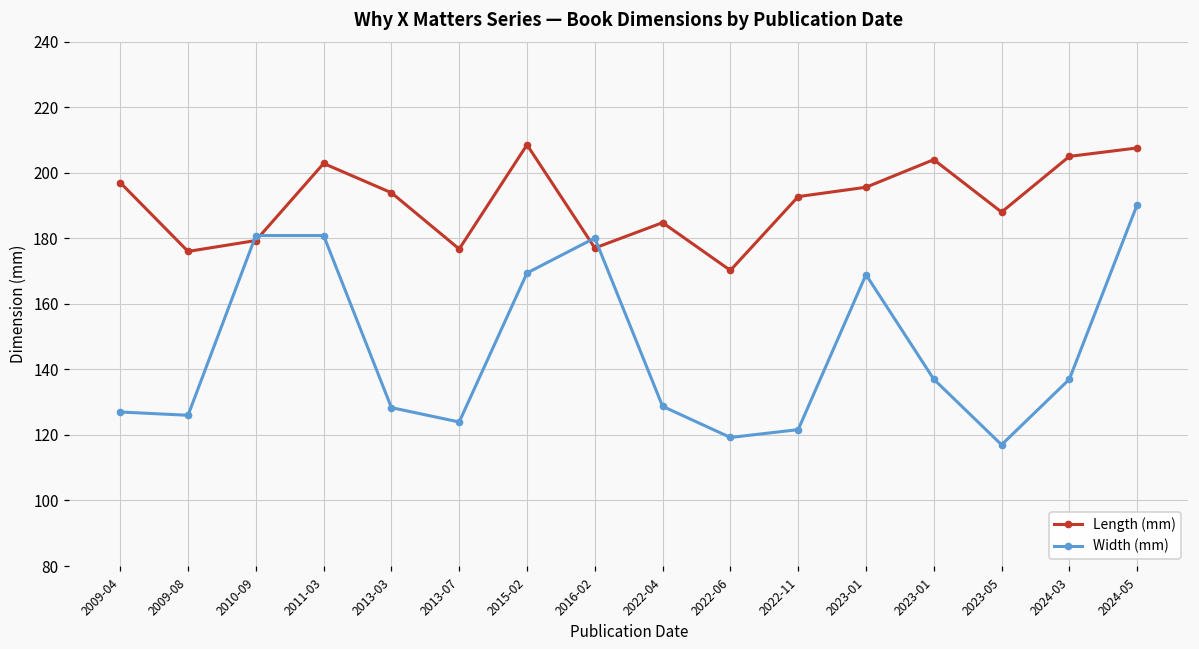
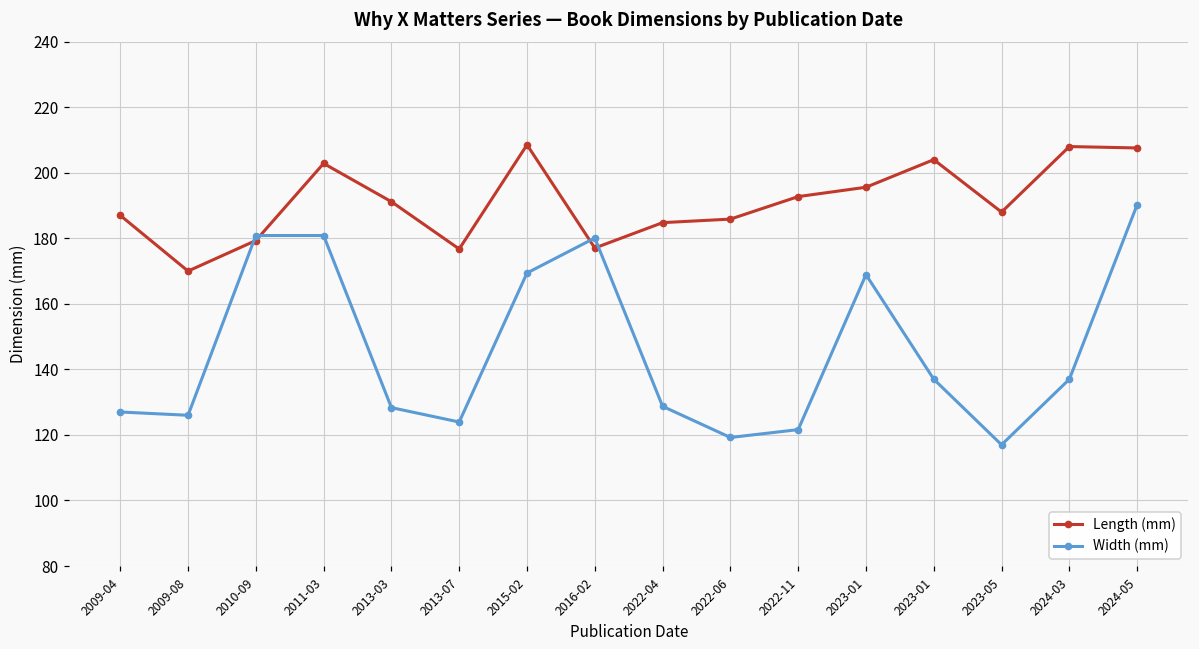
Length (mm), 2009-04: 197 -> 187
Length (mm), 2009-08: 176 -> 170
Length (mm), 2013-03: 194 -> 191
Length (mm), 2022-06: 170 -> 186
Length (mm), 2024-03: 205 -> 208
